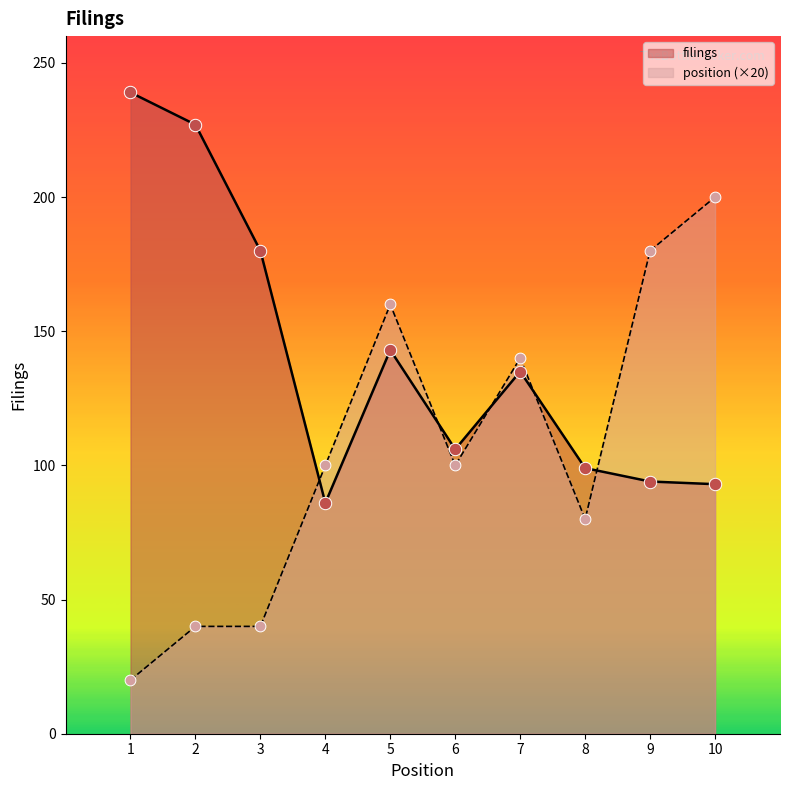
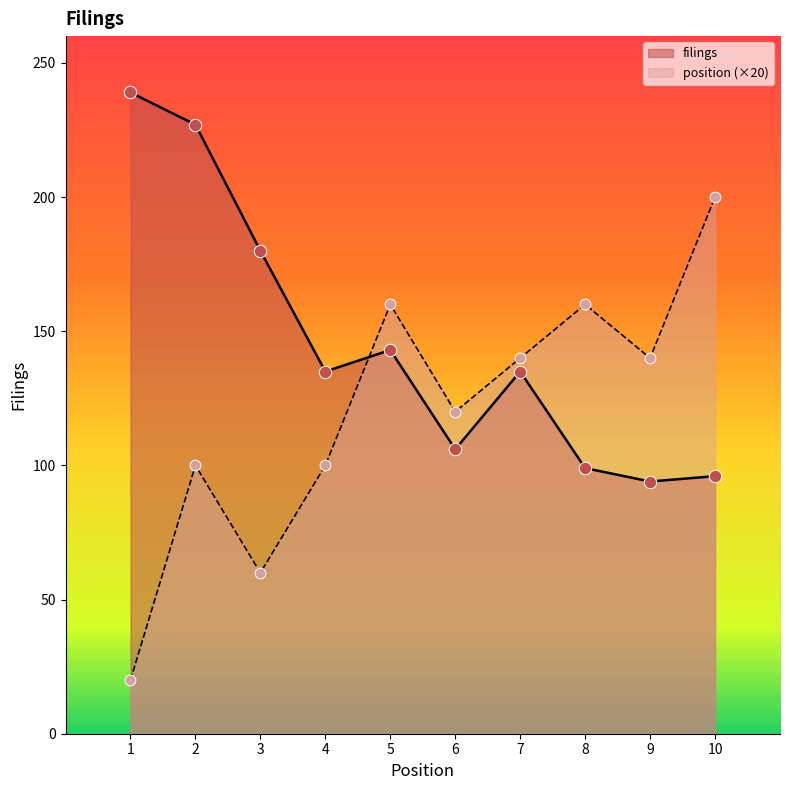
position (×20), 2: 40 -> 100
position (×20), 3: 40 -> 60
filings, 4: 86 -> 135
position (×20), 6: 100 -> 120
position (×20), 8: 80 -> 160
position (×20), 9: 180 -> 140
filings, 10: 93 -> 96
